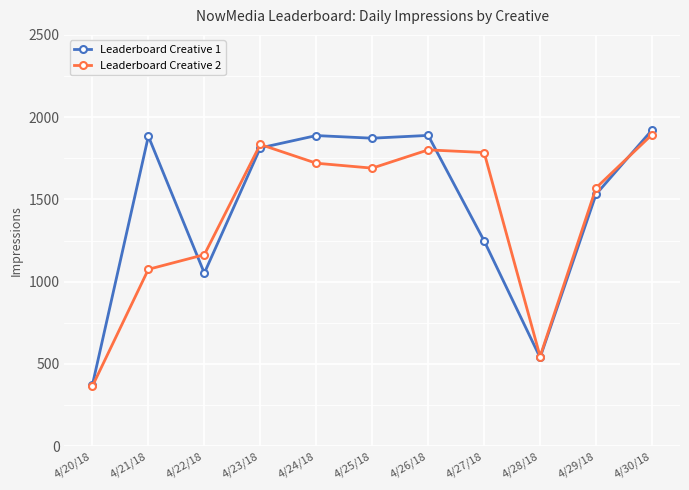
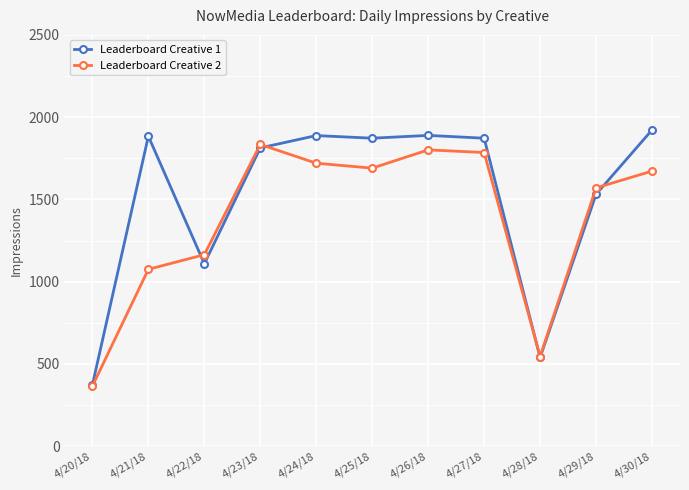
Leaderboard Creative 1, 4/22/18: 1050 -> 1110
Leaderboard Creative 1, 4/27/18: 1250 -> 1870
Leaderboard Creative 2, 4/30/18: 1890 -> 1670
